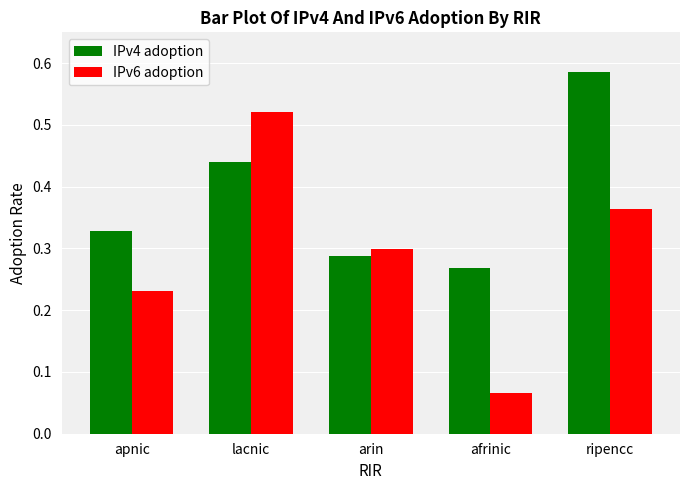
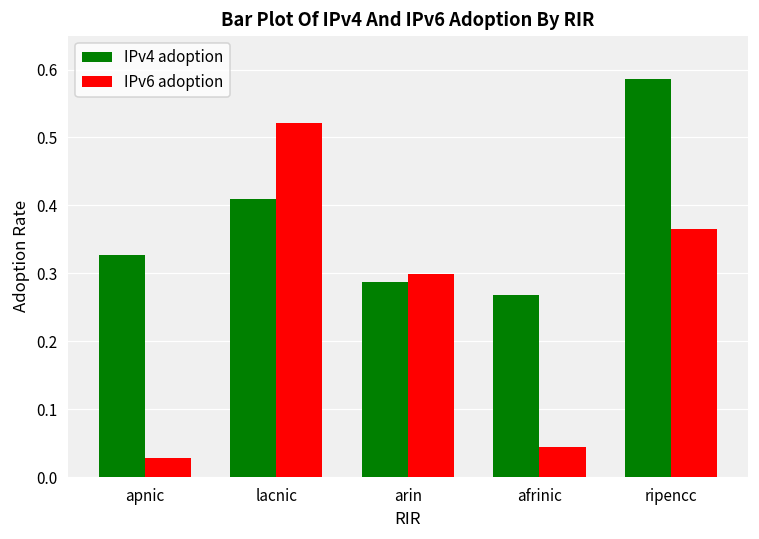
IPv6 adoption, apnic: 0.23 -> 0.03
IPv4 adoption, lacnic: 0.44 -> 0.41
IPv6 adoption, afrinic: 0.07 -> 0.04
